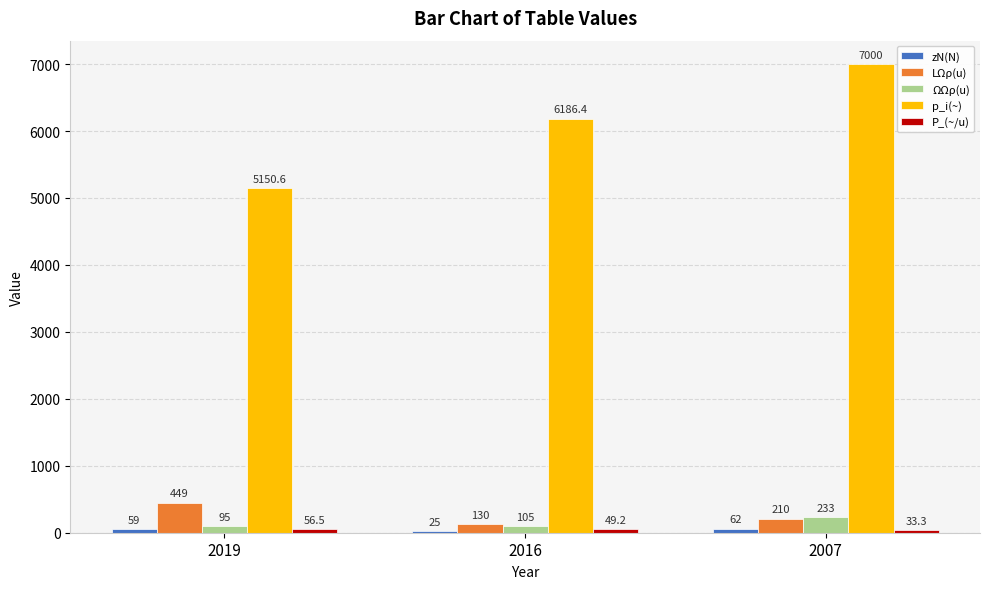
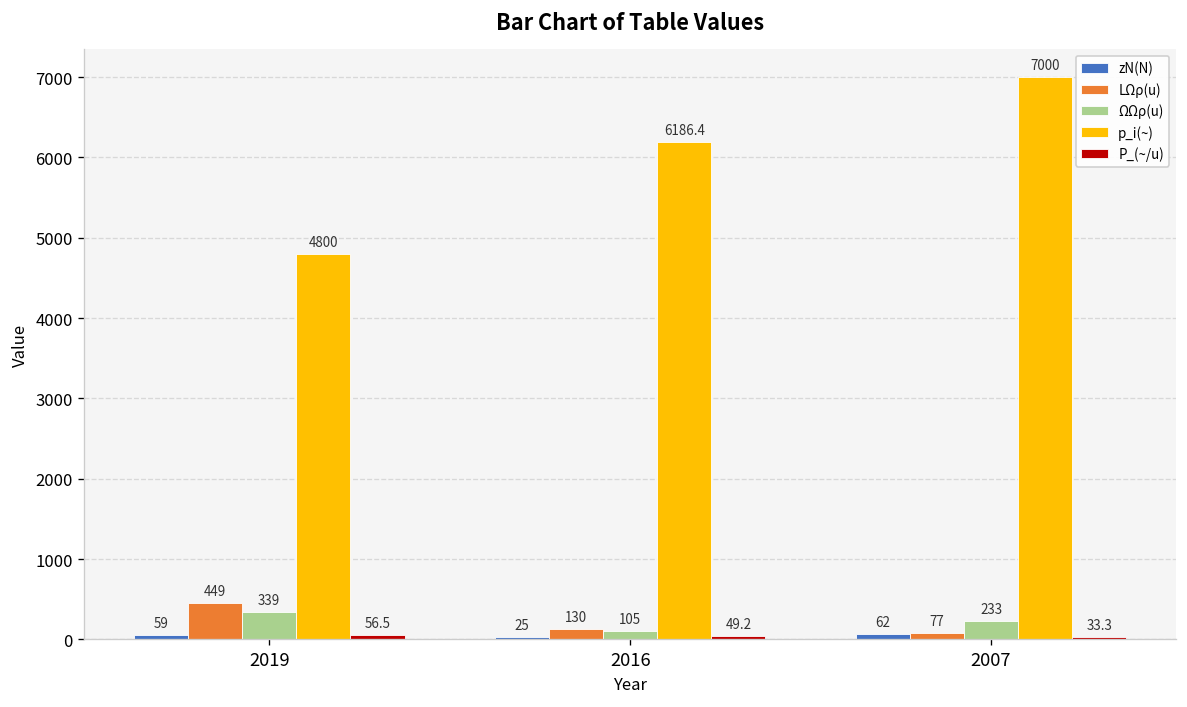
ΩΩρ(u), 2019: 95 -> 339
p_i(~), 2019: 5150.6 -> 4800
LΩρ(u), 2007: 210 -> 77
